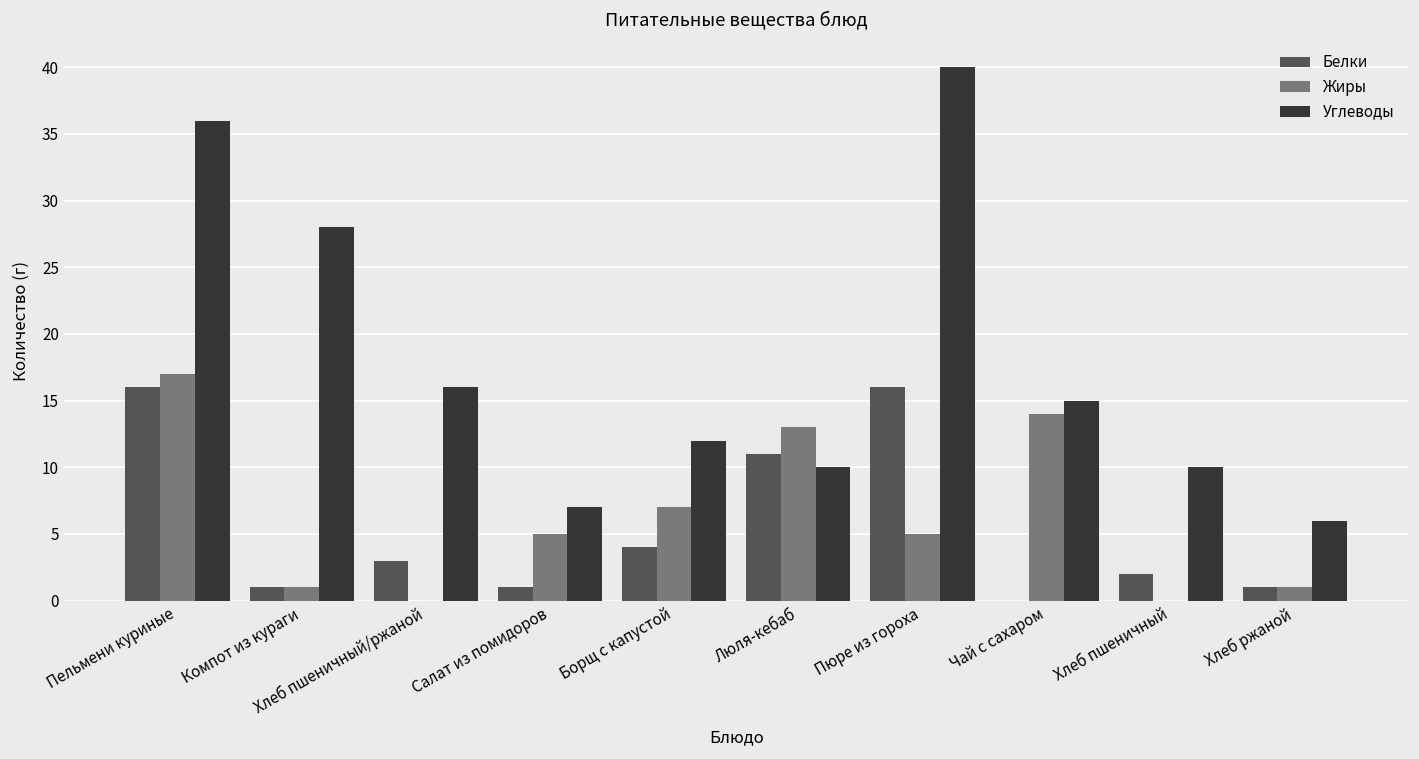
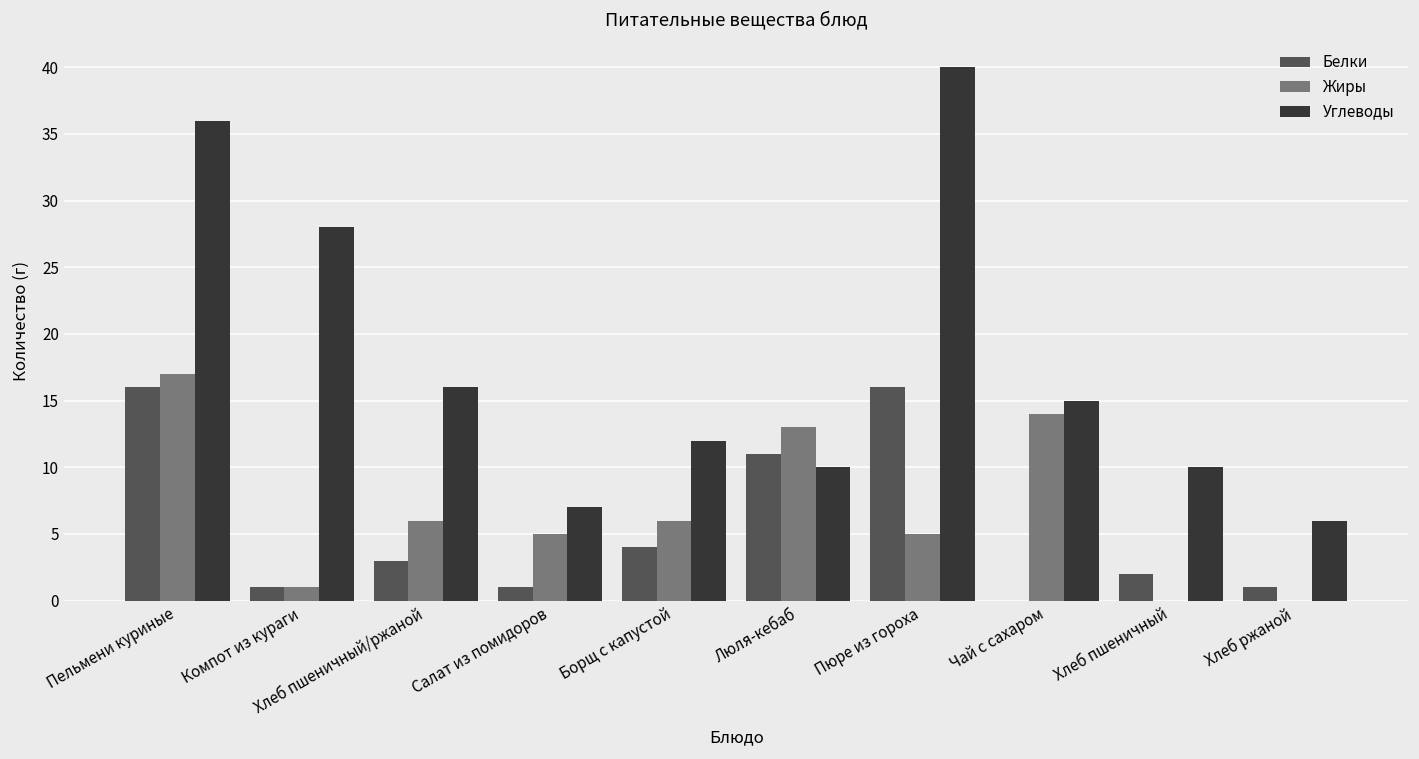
Жиры, Хлеб пшеничный/ржаной: 0 -> 6
Жиры, Борщ с капустой: 7 -> 6
Жиры, Хлеб ржаной: 1 -> 0
